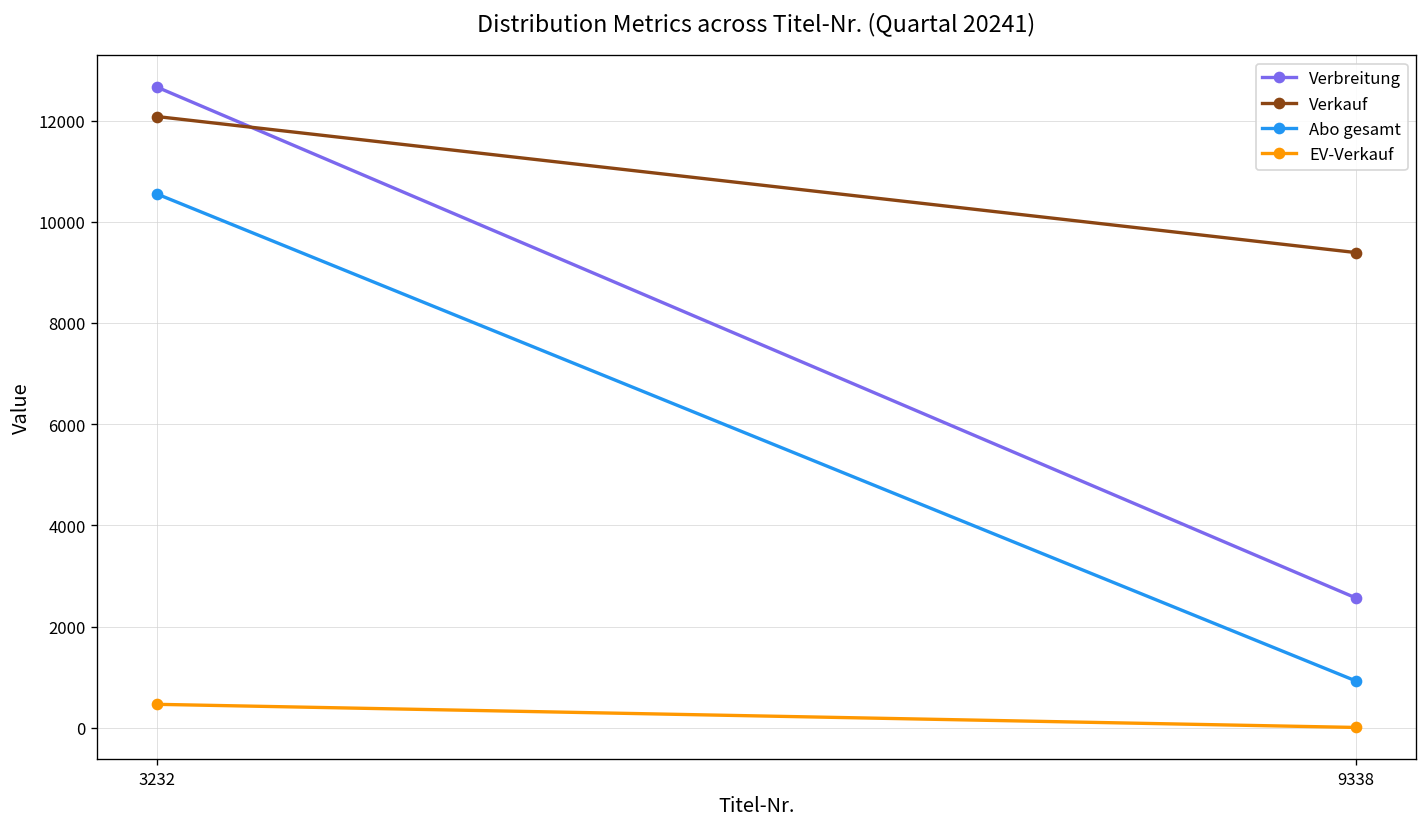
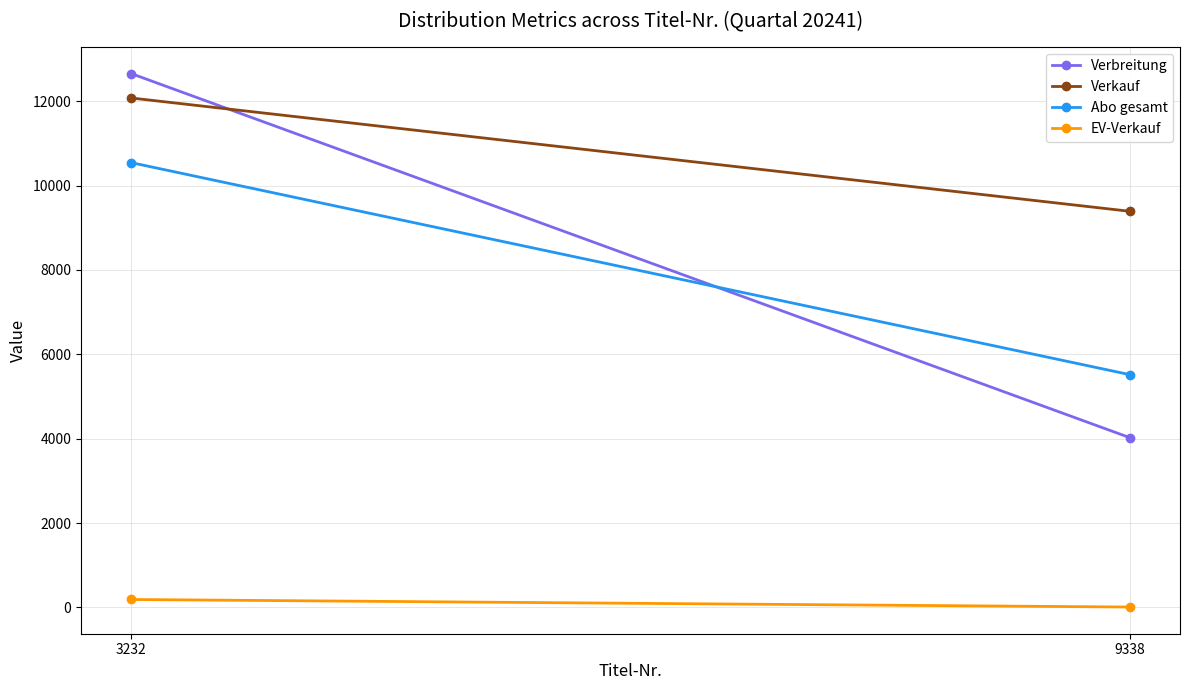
EV-Verkauf, 3232: 500 -> 200
Verbreitung, 9338: 2600 -> 4000
Abo gesamt, 9338: 900 -> 5500
